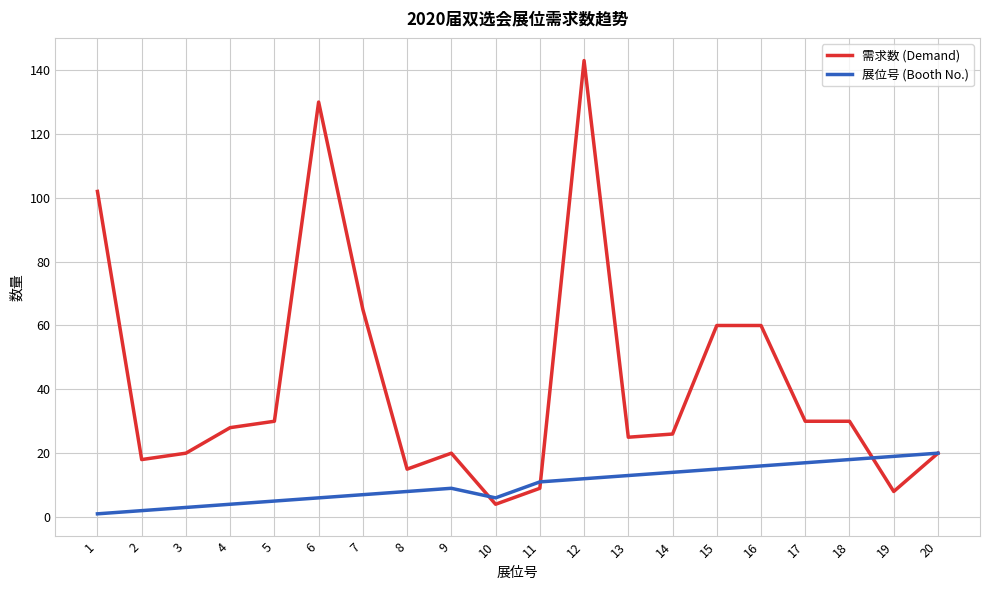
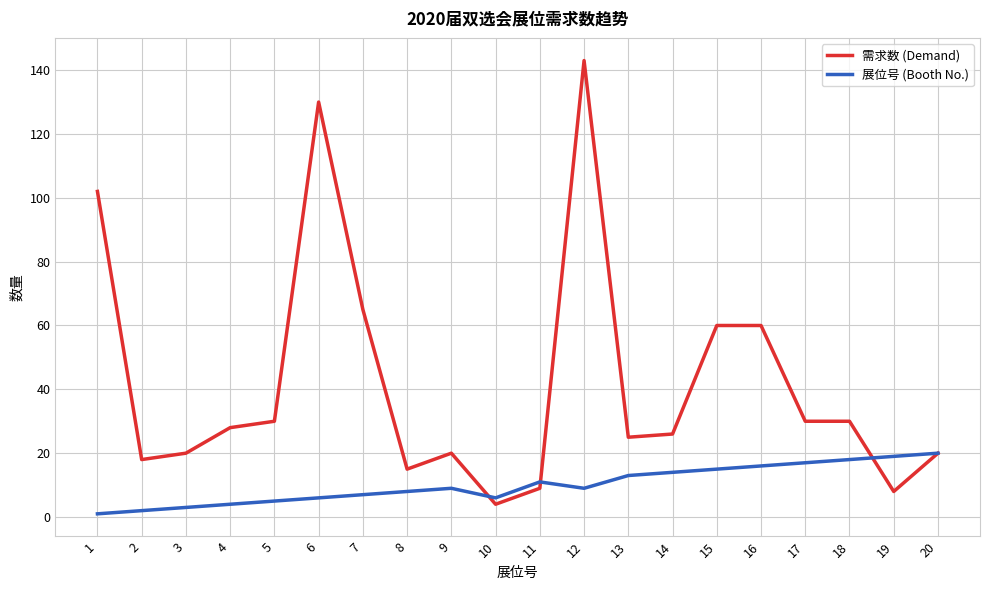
展位号 (Booth No.), 12: 12 -> 9
